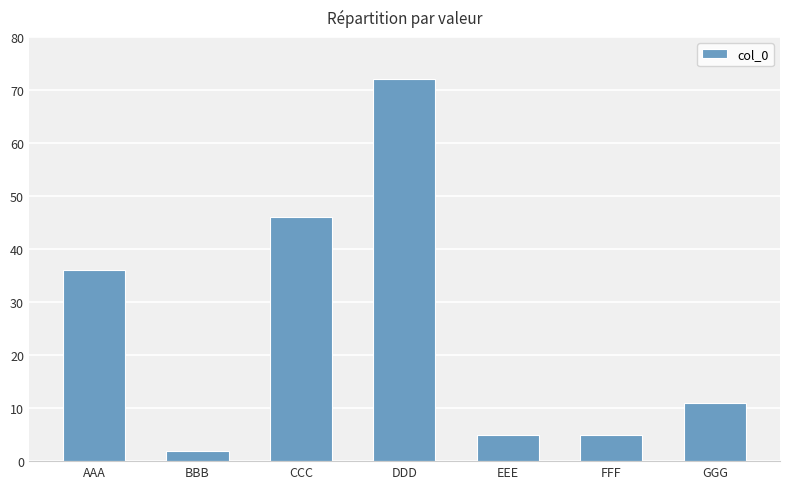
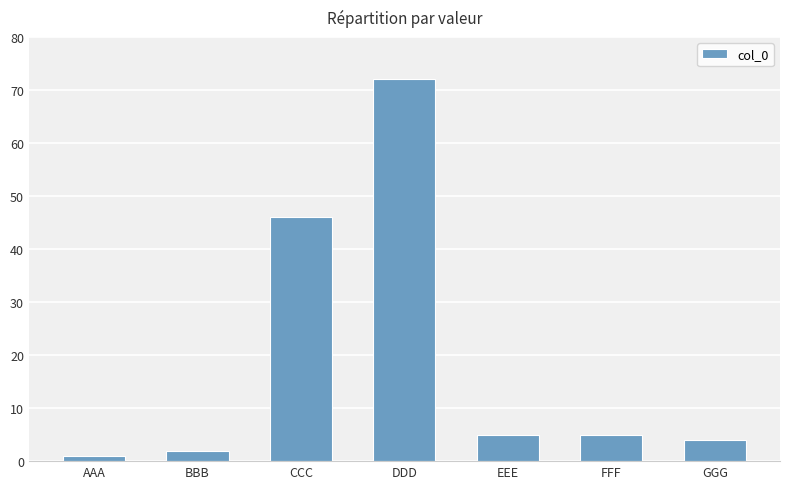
AAA: 36 -> 1
GGG: 11 -> 4
